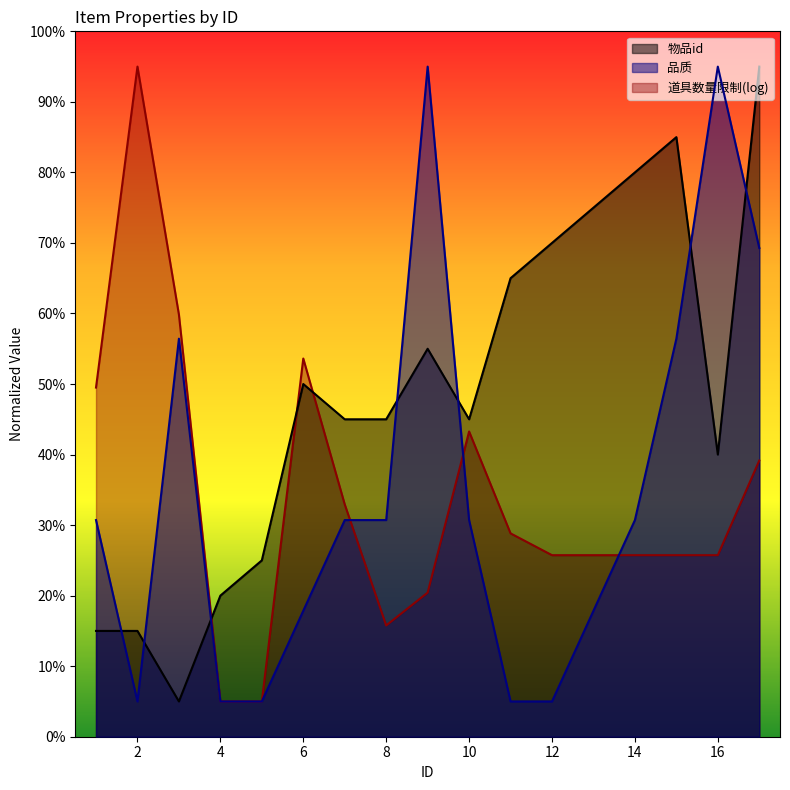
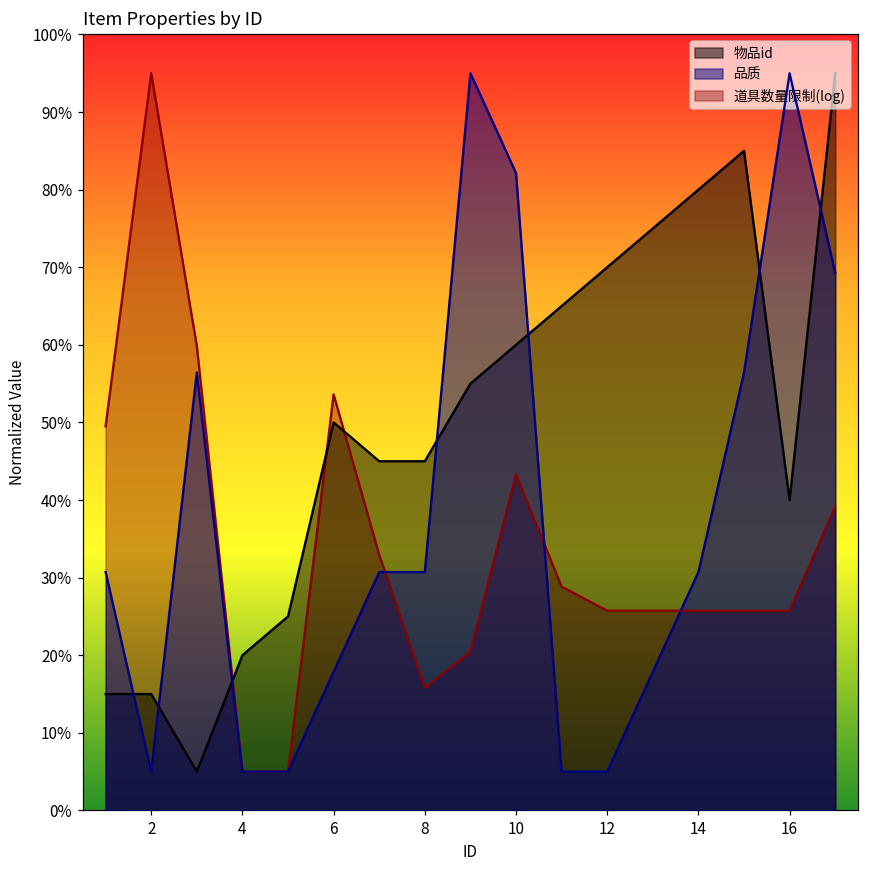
物品id, 10: 45% -> 60%
品质, 10: 31% -> 82%
